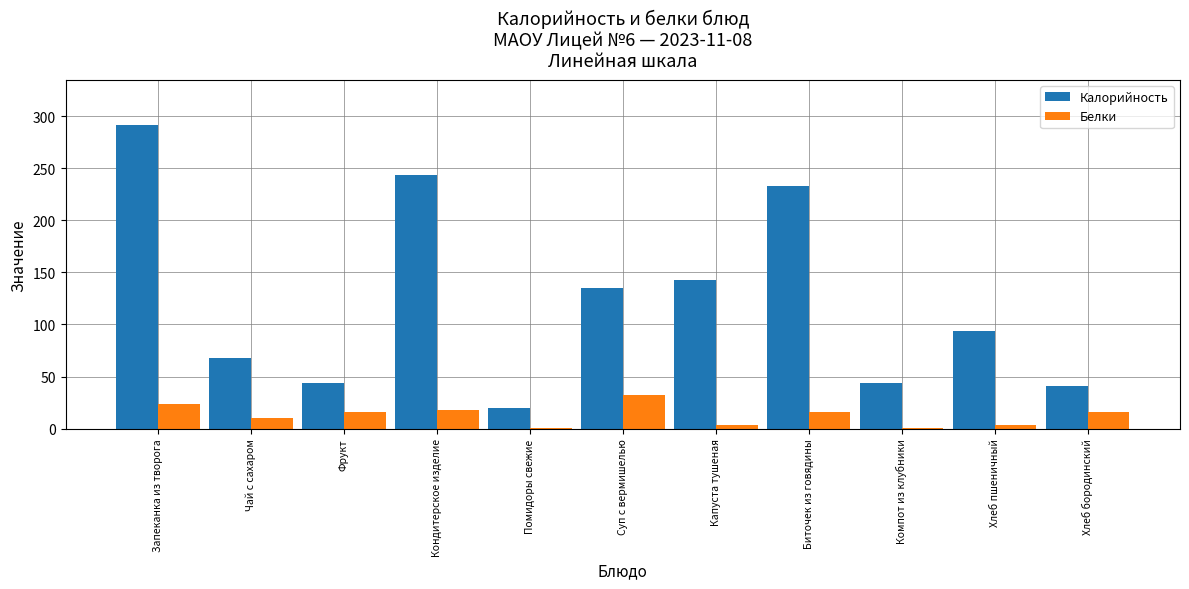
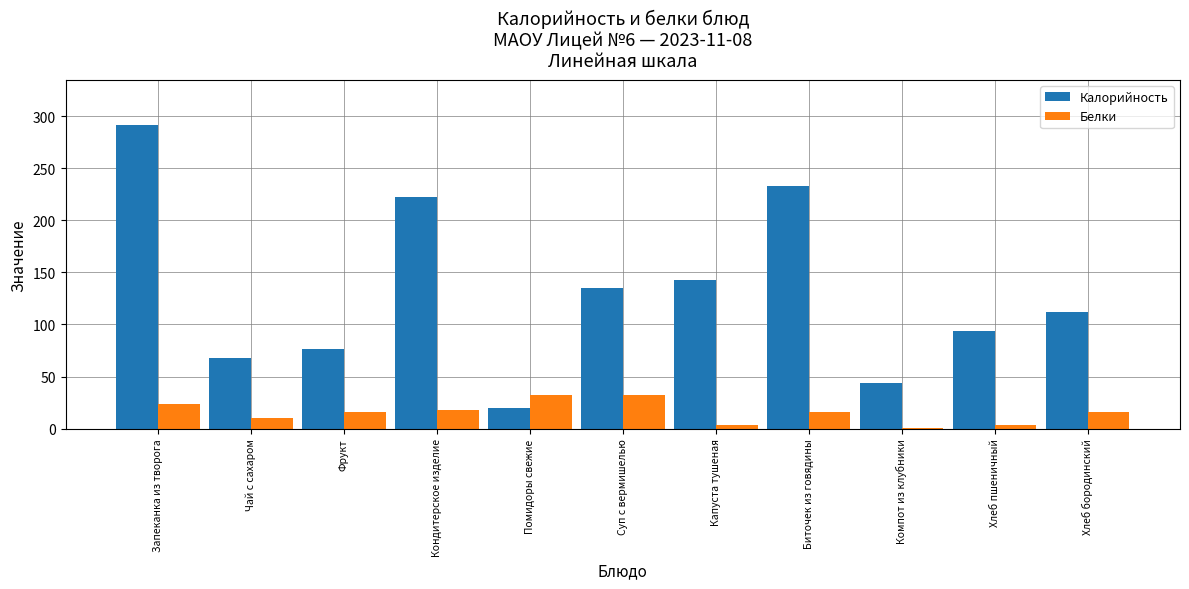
Калорийность, Фрукт: 44 -> 76
Калорийность, Кондитерское изделие: 244 -> 223
Белки, Помидоры свежие: 0 -> 33
Калорийность, Хлеб бородинский: 41 -> 112
